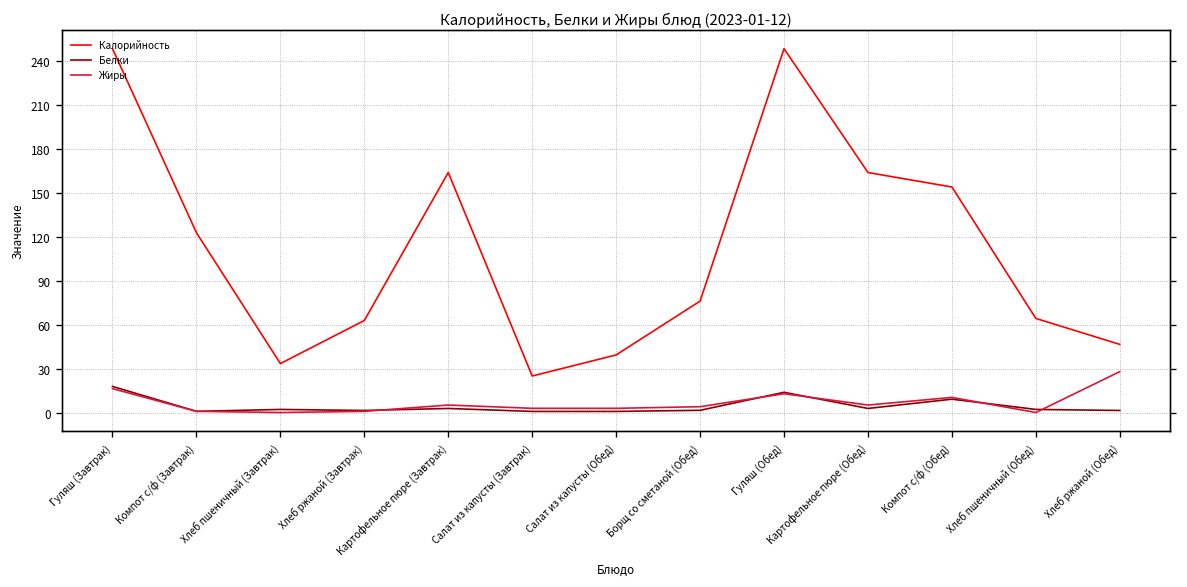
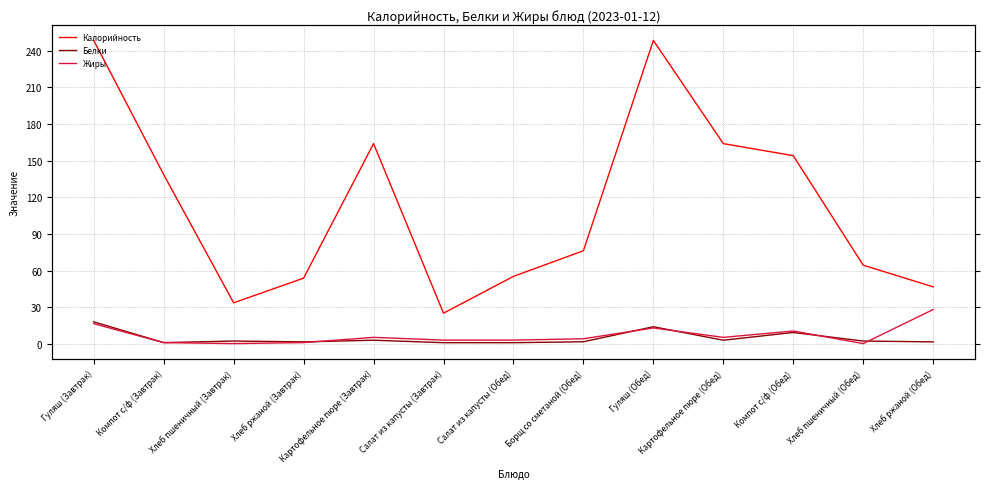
Калорийность, Компот с/ф (Завтрак): 123 -> 139
Калорийность, Хлеб ржаной (Завтрак): 63 -> 54
Калорийность, Салат из капусты (Обед): 40 -> 55
